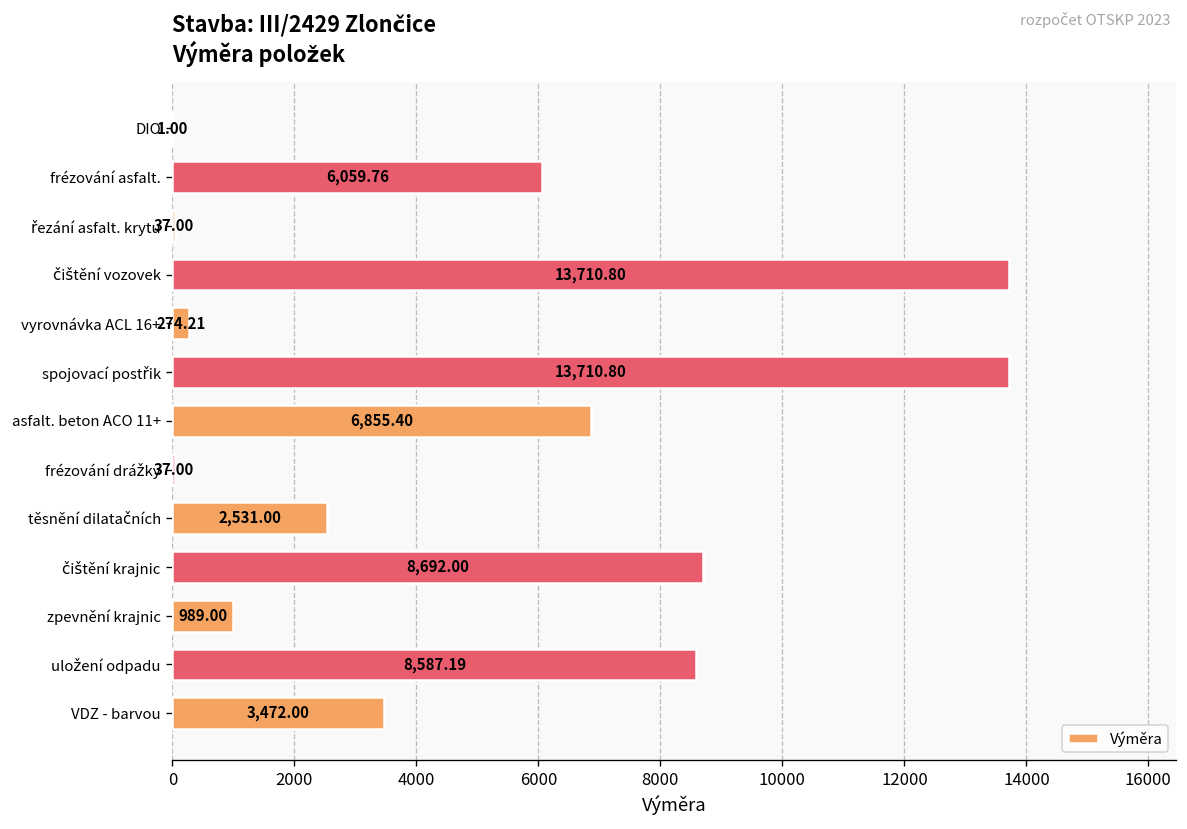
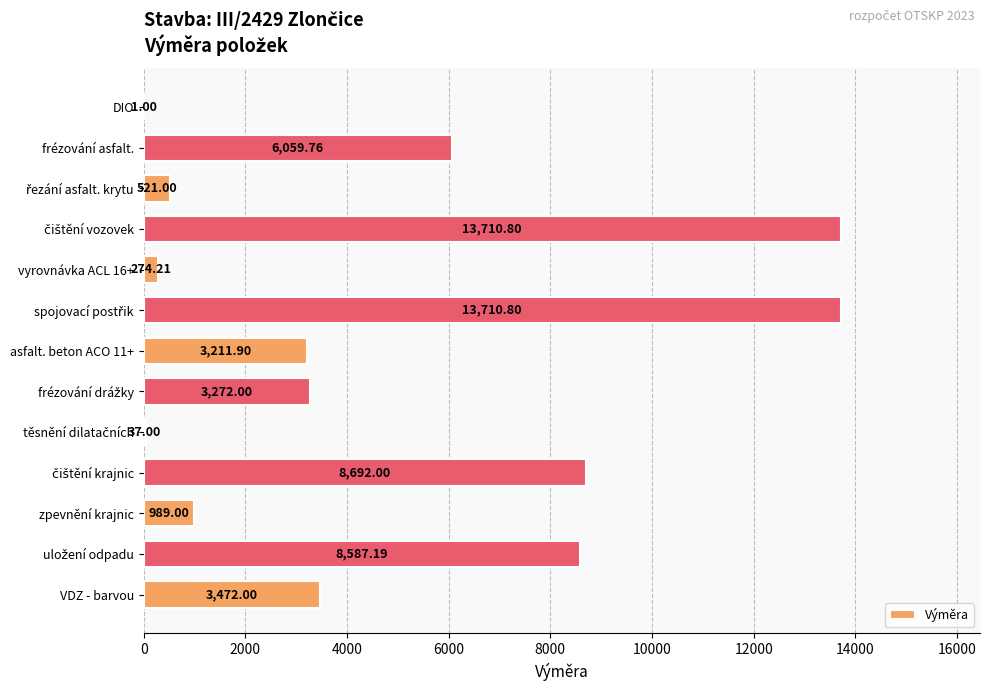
řezání asfalt. krytu: 37.00 -> 521.00
asfalt. beton ACO 11+: 6,855.40 -> 3,211.90
frézování drážky: 37.00 -> 3,272.00
těsnění dilatačních: 2,531.00 -> 37.00
